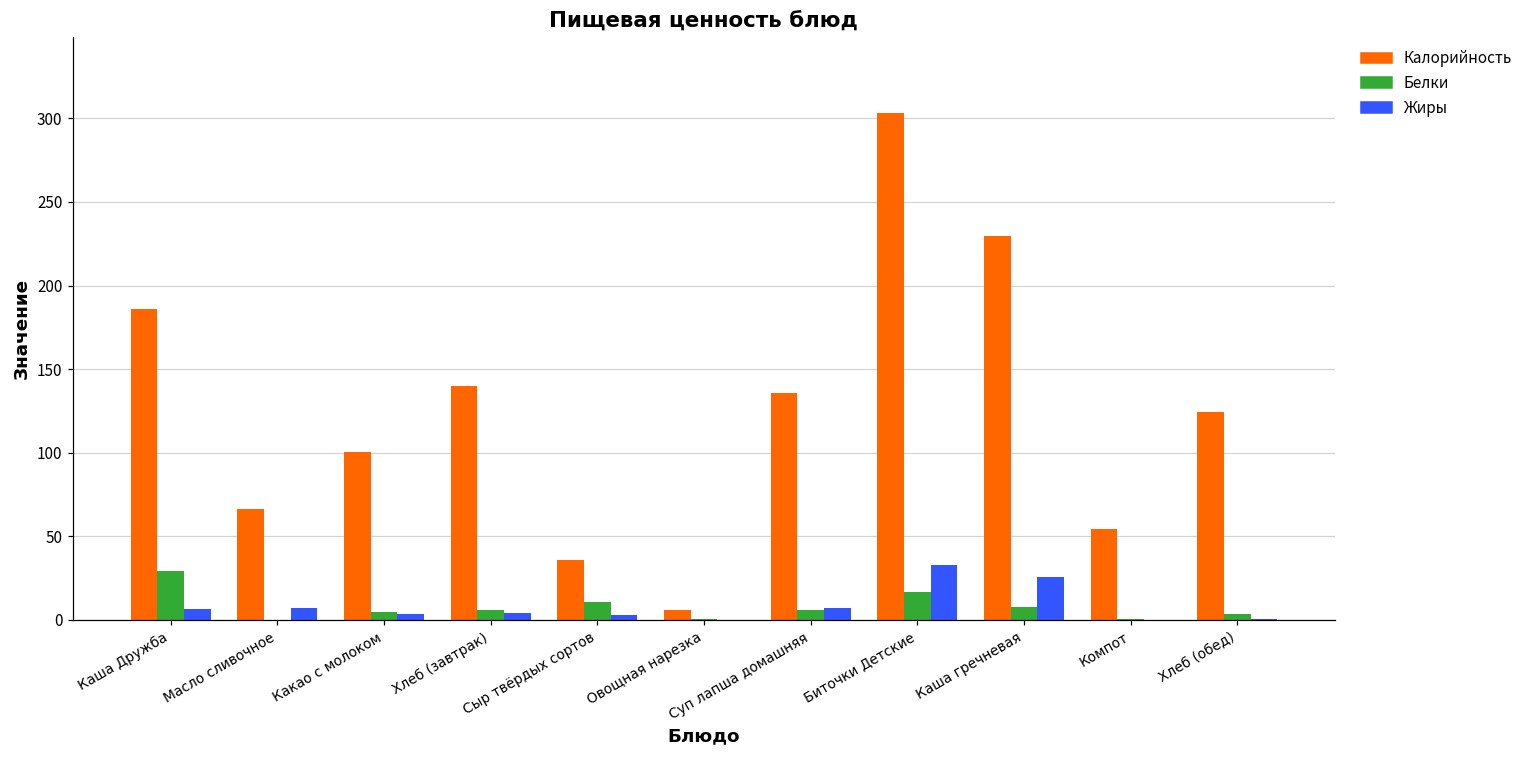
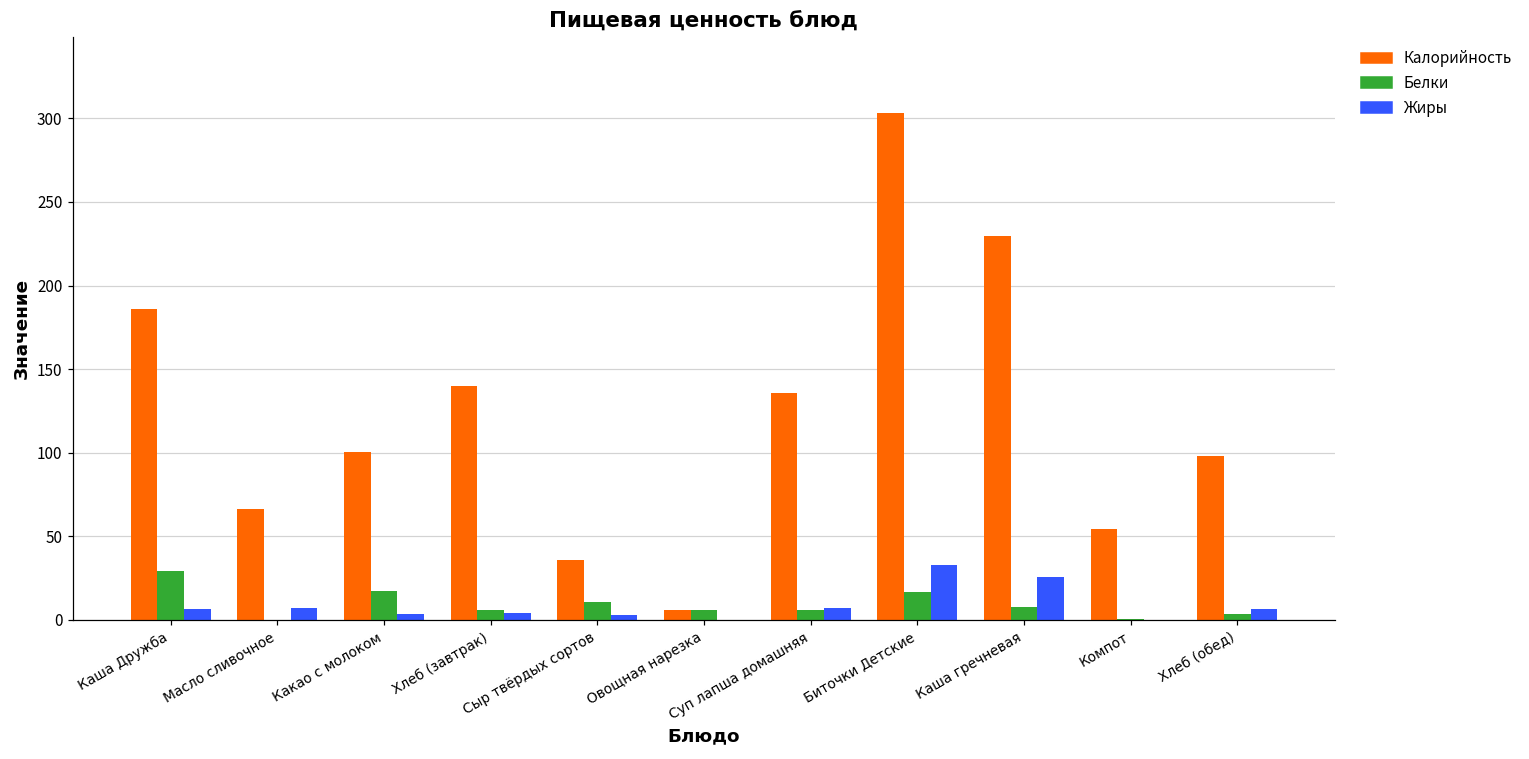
Белки, Какао с молоком: 5 -> 17
Белки, Овощная нарезка: 0 -> 6
Калорийность, Хлеб (обед): 124 -> 98
Жиры, Хлеб (обед): 1 -> 7
